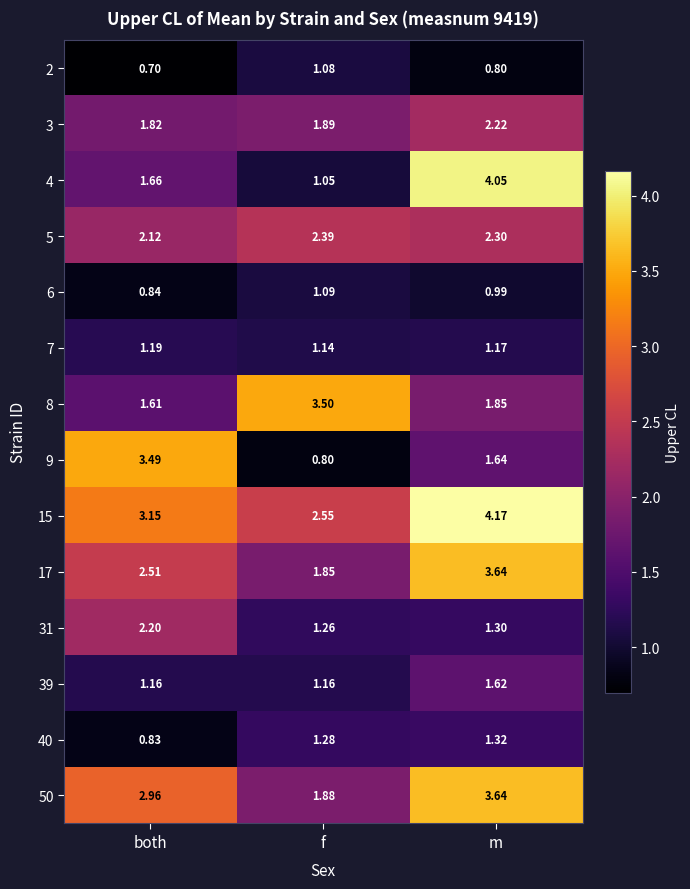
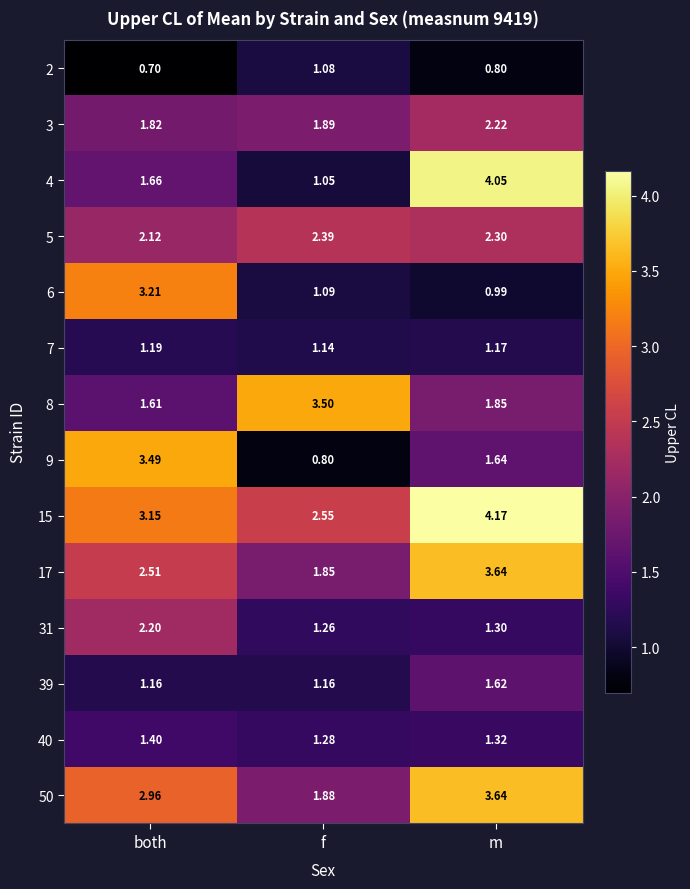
6, both: 0.84 -> 3.21
40, both: 0.83 -> 1.40
